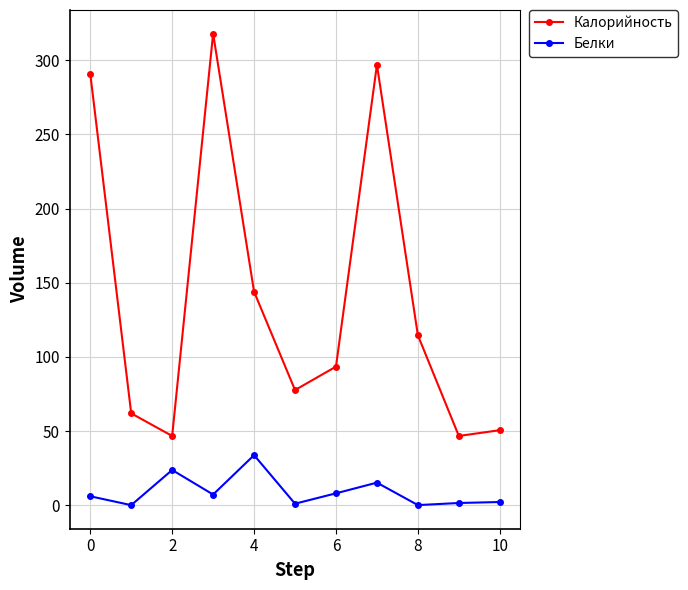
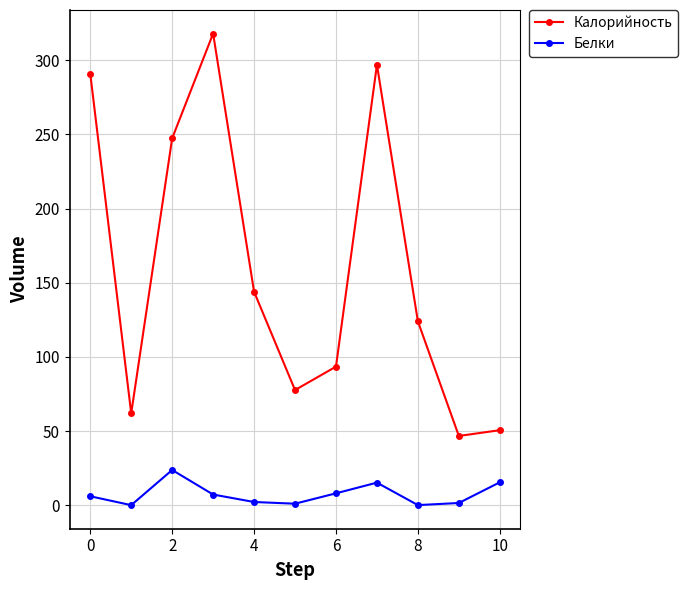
Калорийность, 2: 47 -> 247
Белки, 4: 34 -> 2
Калорийность, 8: 115 -> 124
Белки, 10: 2 -> 16
